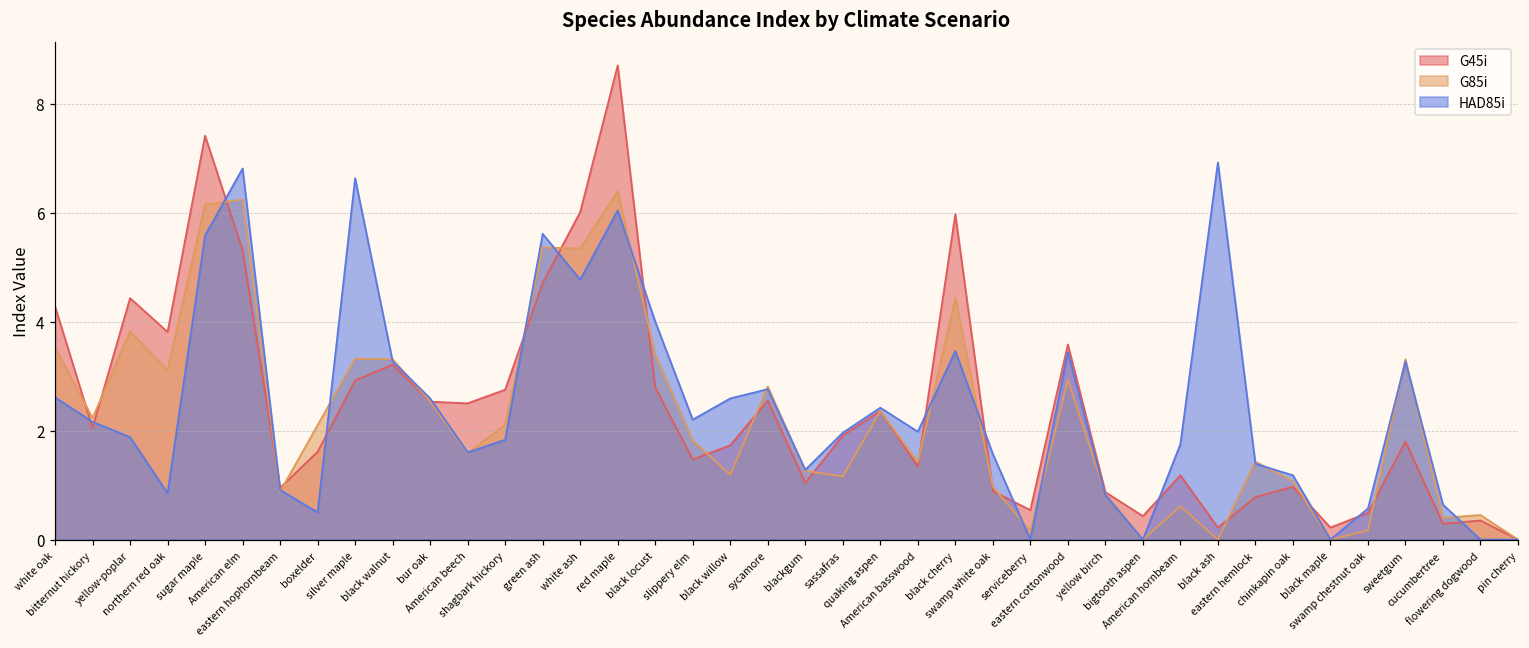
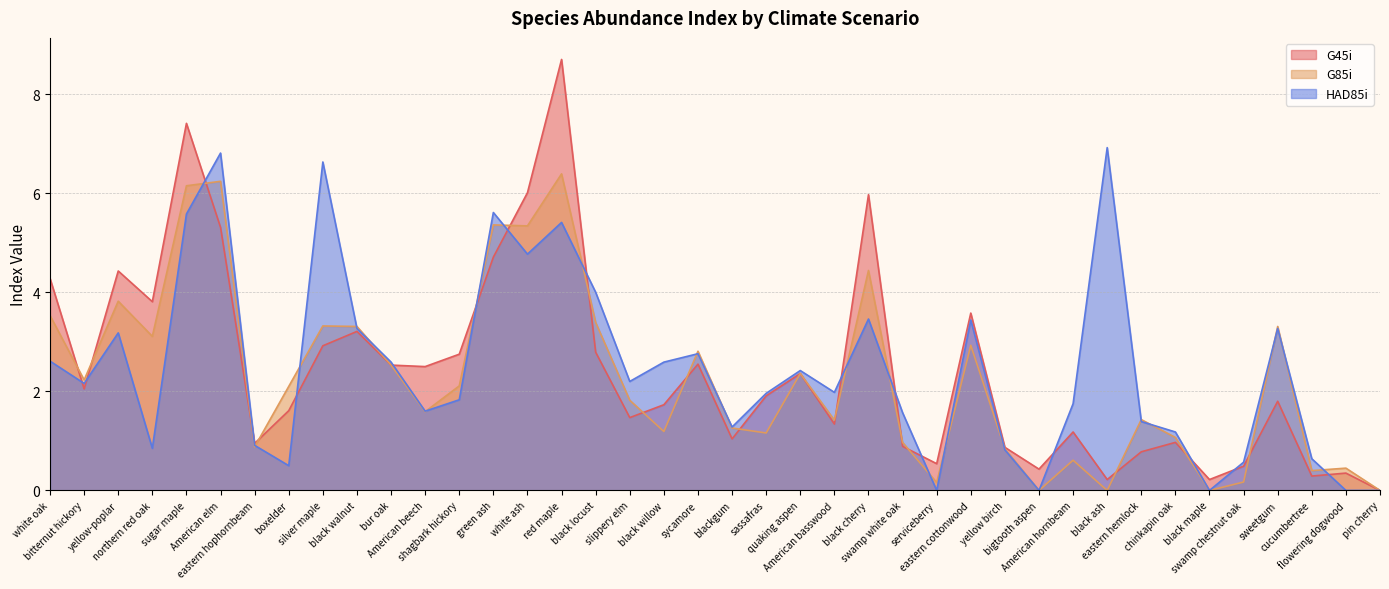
HAD85i, yellow-poplar: 1.9 -> 3.2
HAD85i, red maple: 6.0 -> 5.4
